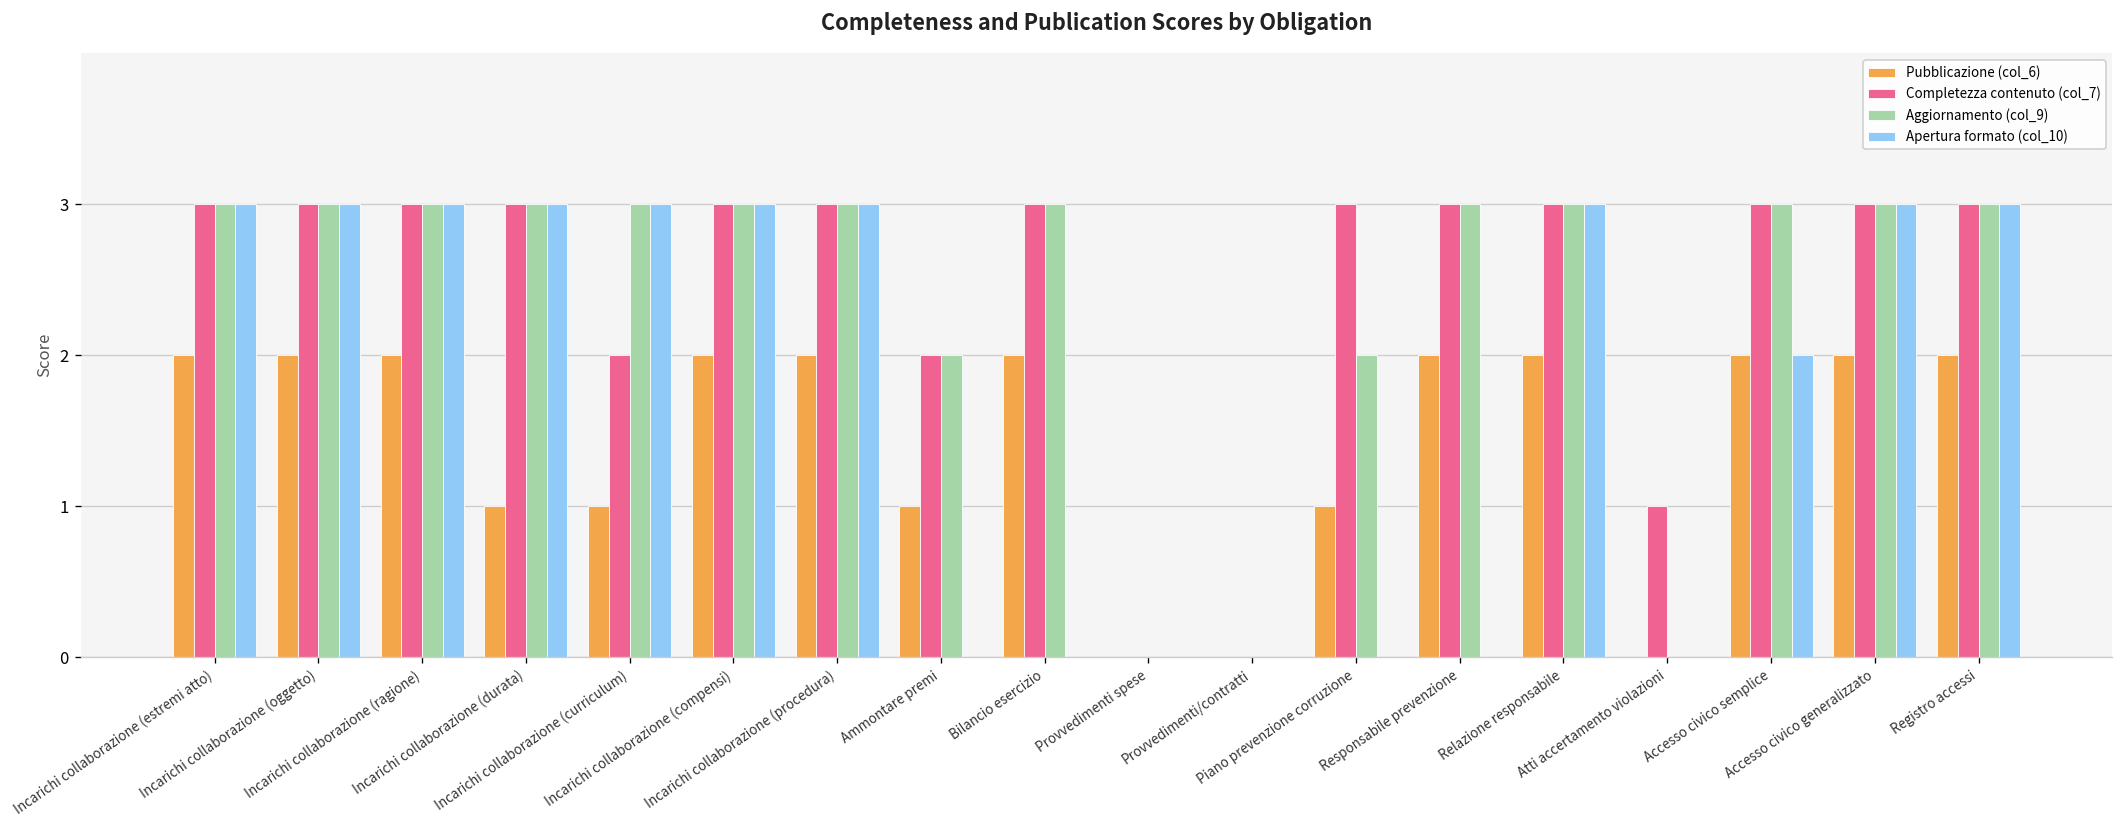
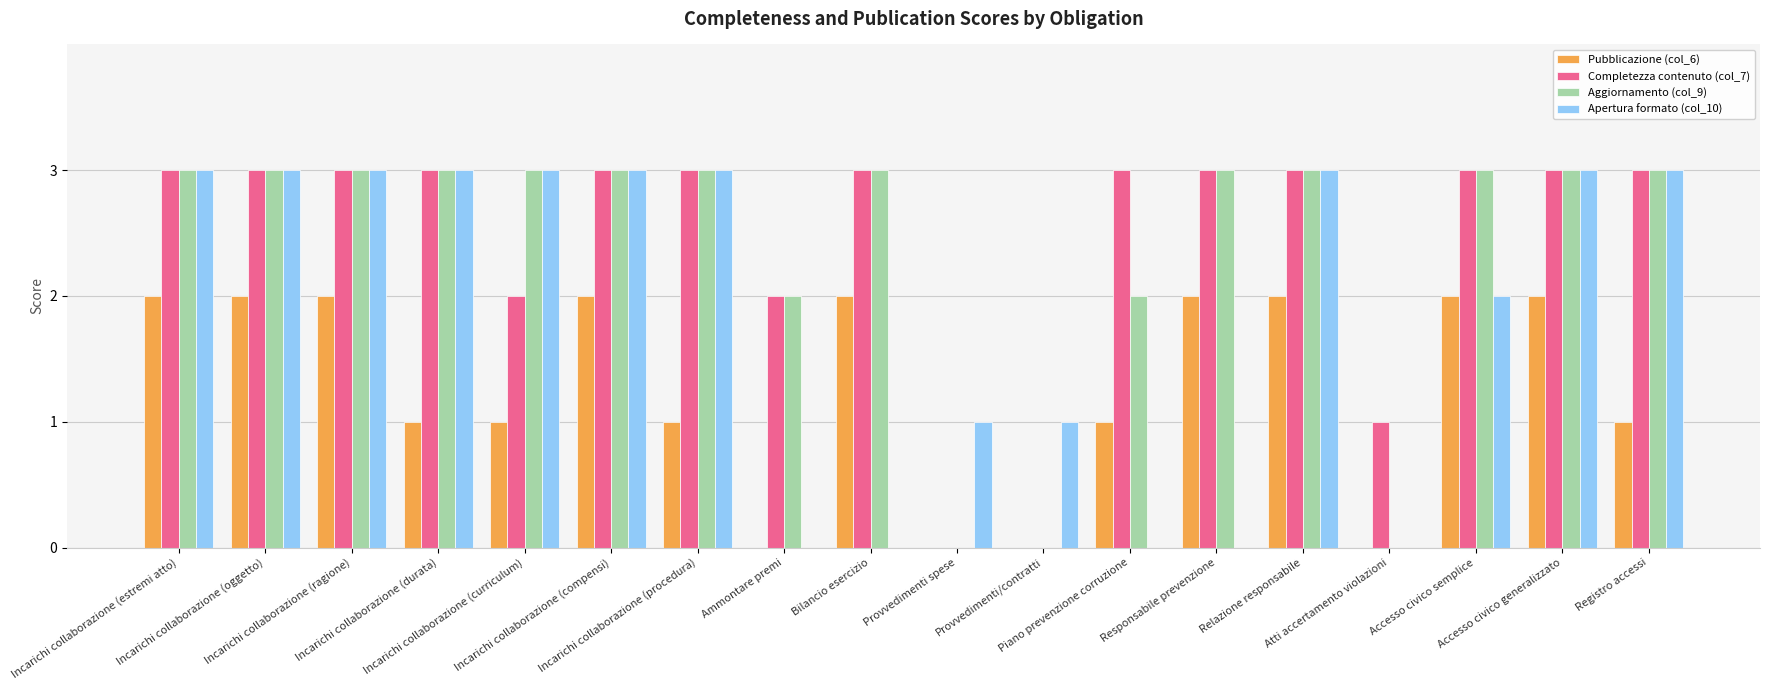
Pubblicazione (col_6), Incarichi collaborazione (procedura): 2 -> 1
Pubblicazione (col_6), Ammontare premi: 1 -> 0
Apertura formato (col_10), Provvedimenti spese: 0 -> 1
Apertura formato (col_10), Provvedimenti/contratti: 0 -> 1
Pubblicazione (col_6), Registro accessi: 2 -> 1
